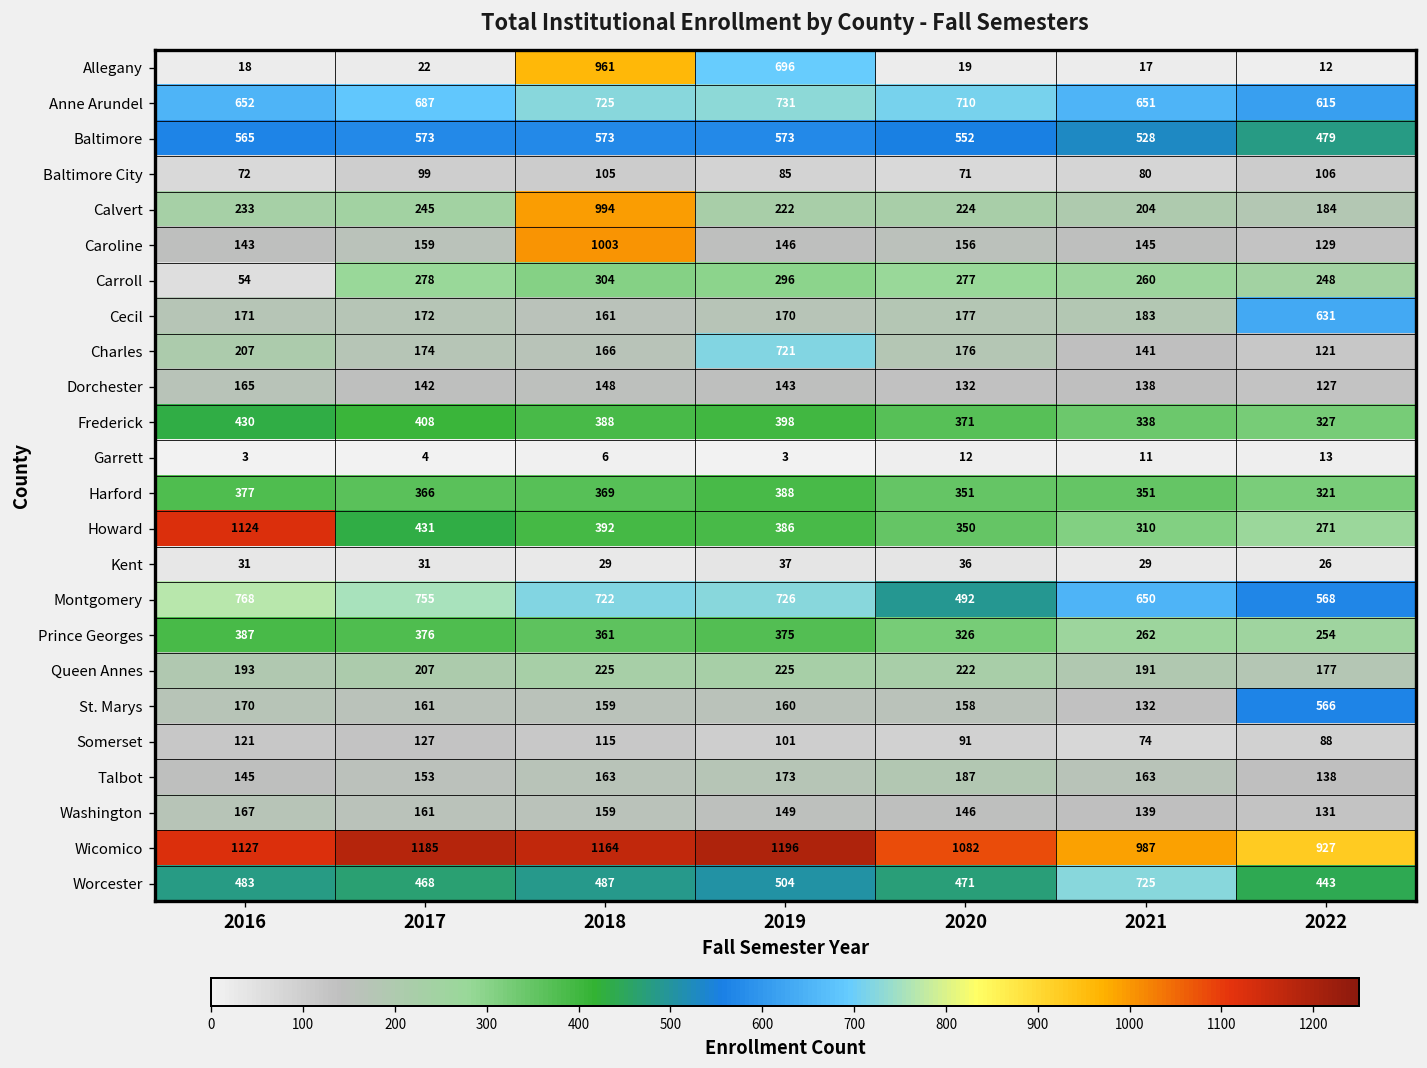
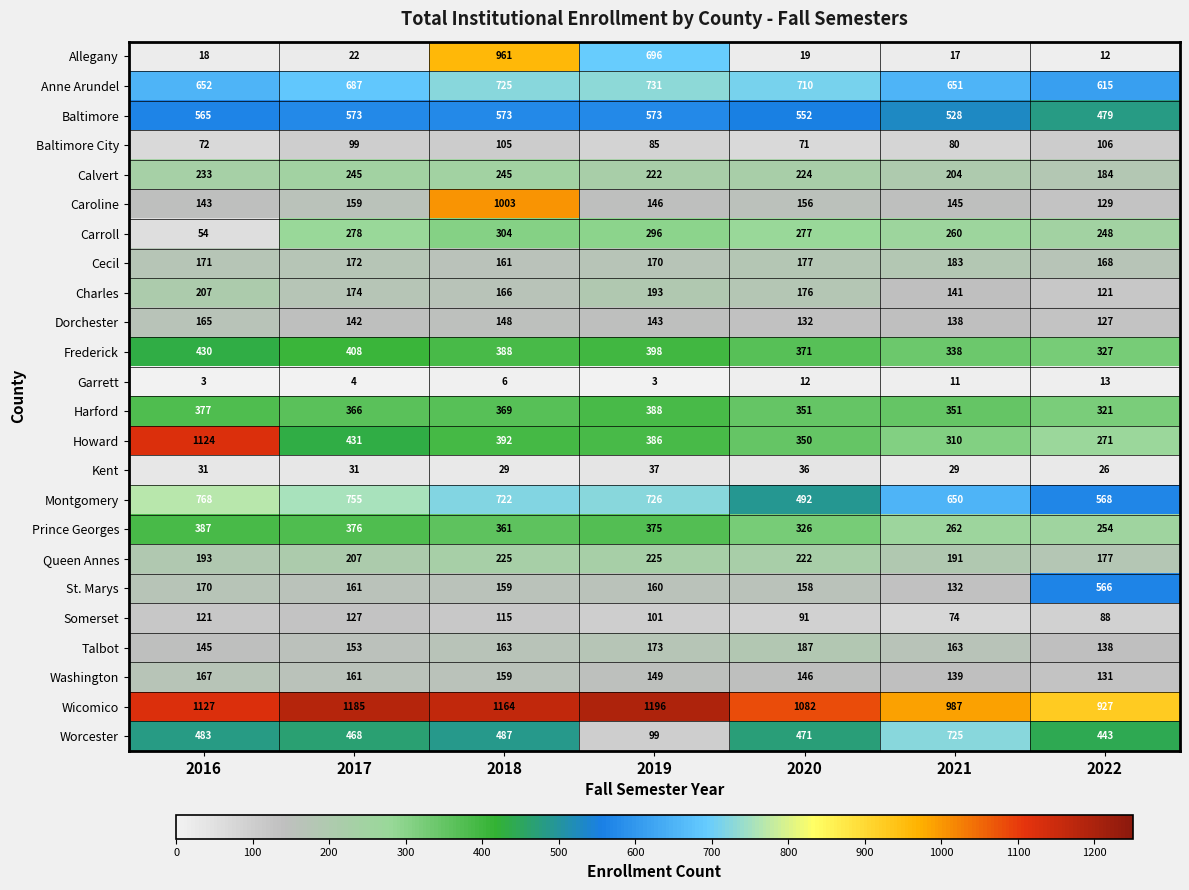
Calvert, 2018: 994 -> 245
Cecil, 2022: 631 -> 168
Charles, 2019: 721 -> 193
Worcester, 2019: 504 -> 99
